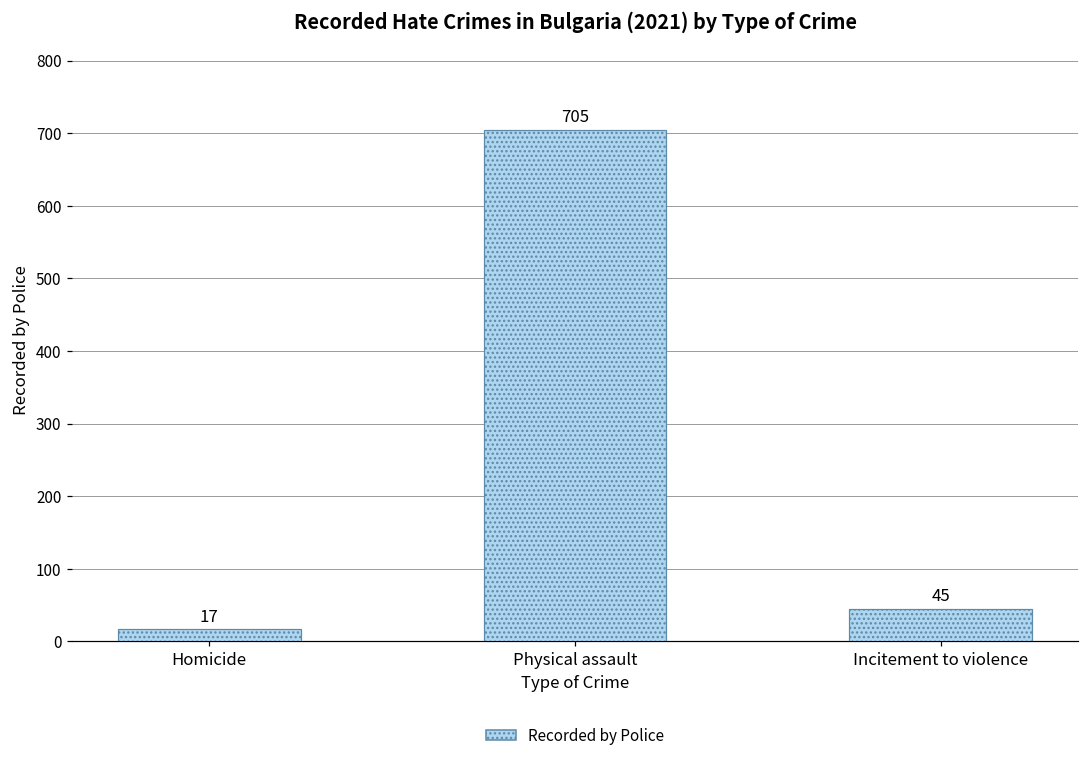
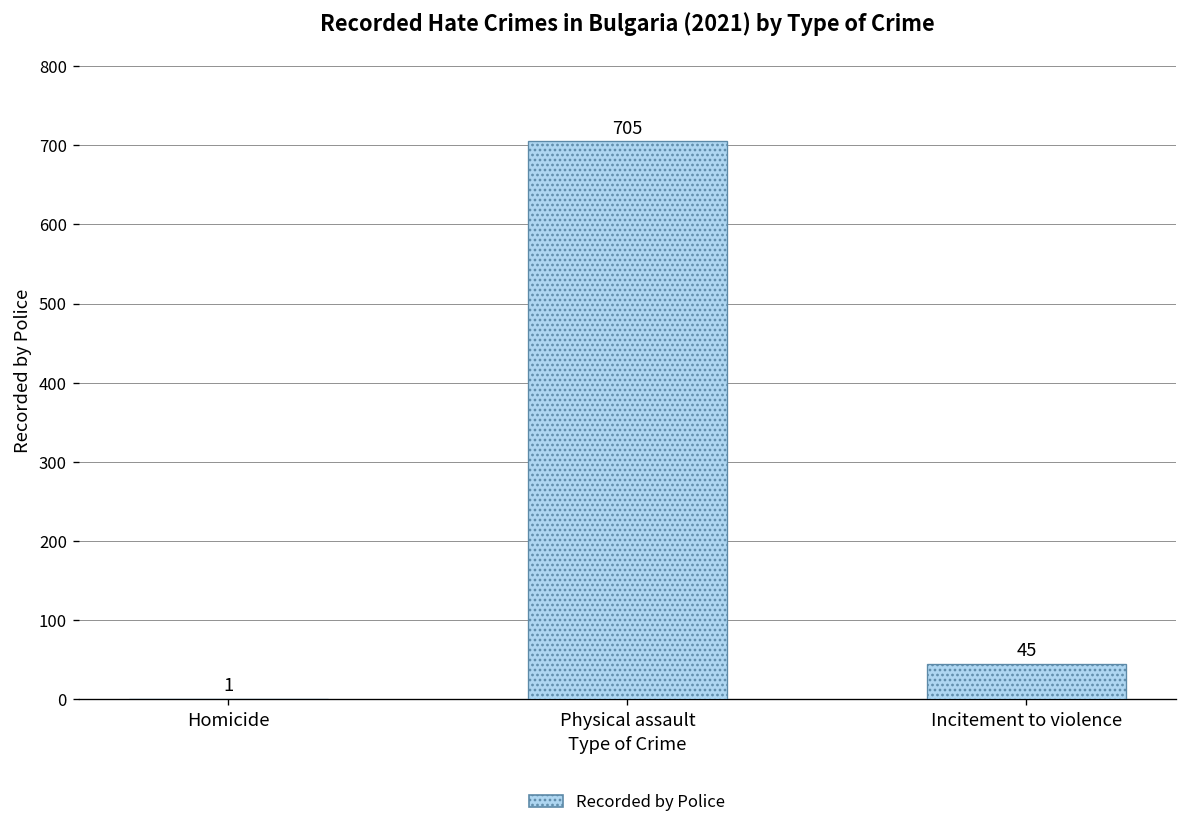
Homicide: 17 -> 1
